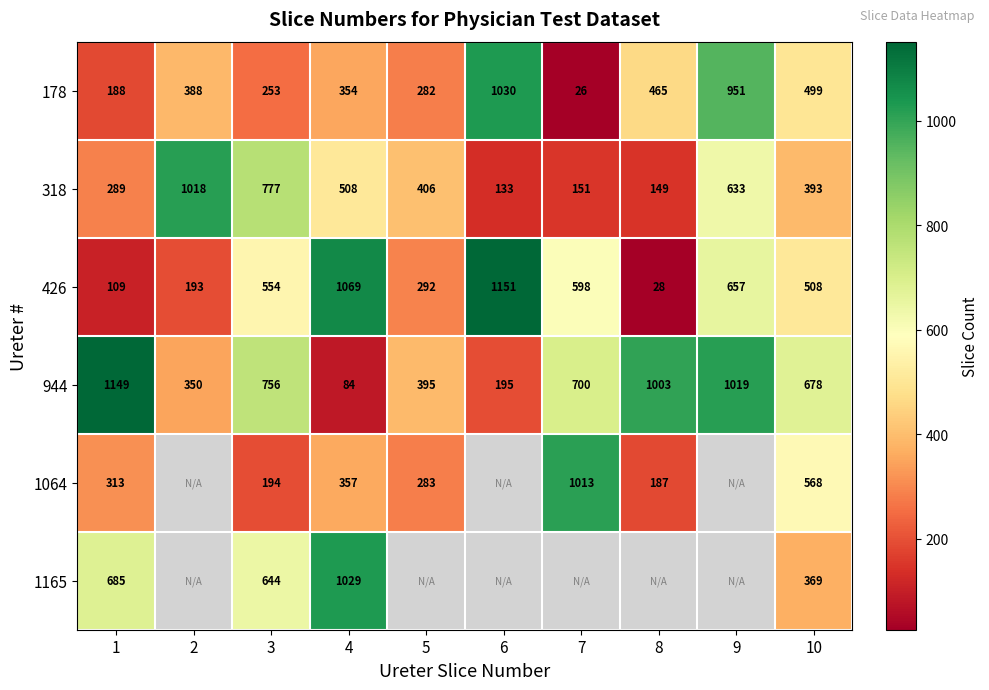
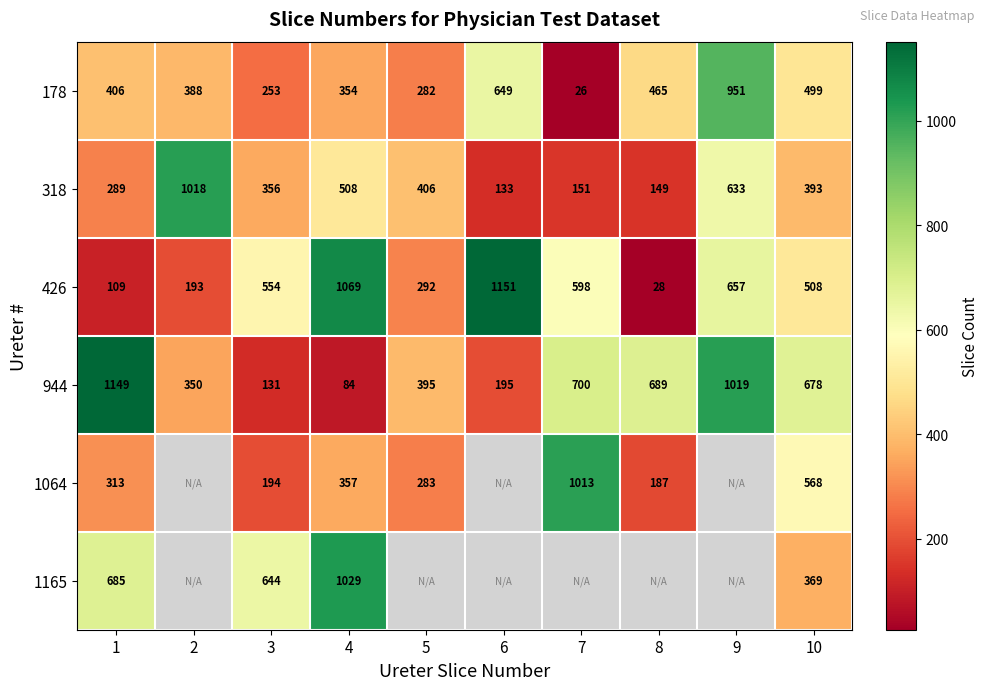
178, 1: 188 -> 406
178, 6: 1030 -> 649
318, 3: 777 -> 356
944, 3: 756 -> 131
944, 8: 1003 -> 689
